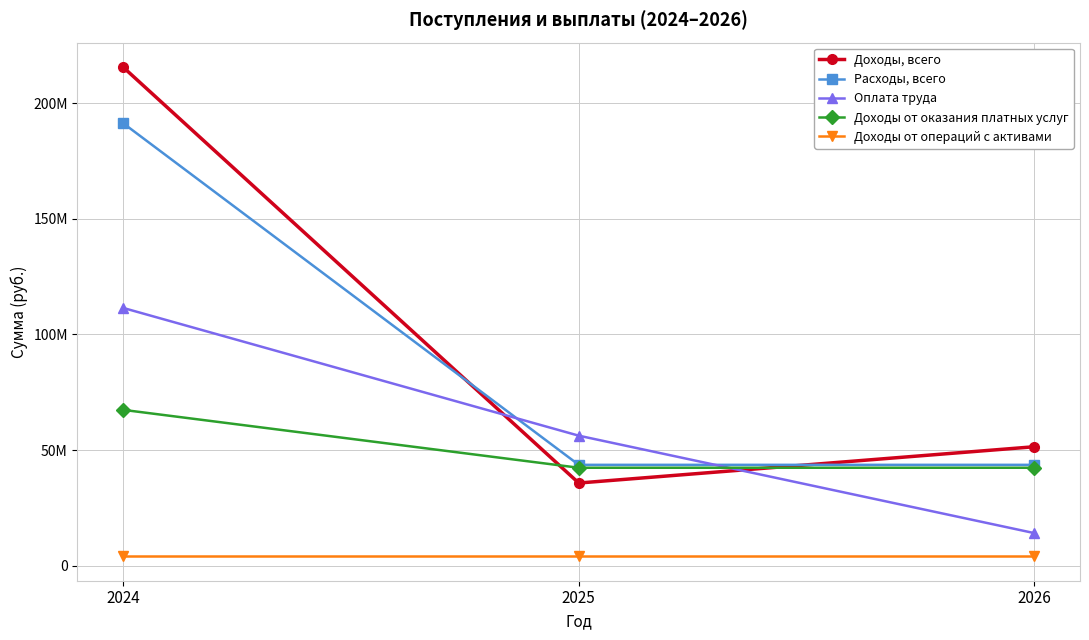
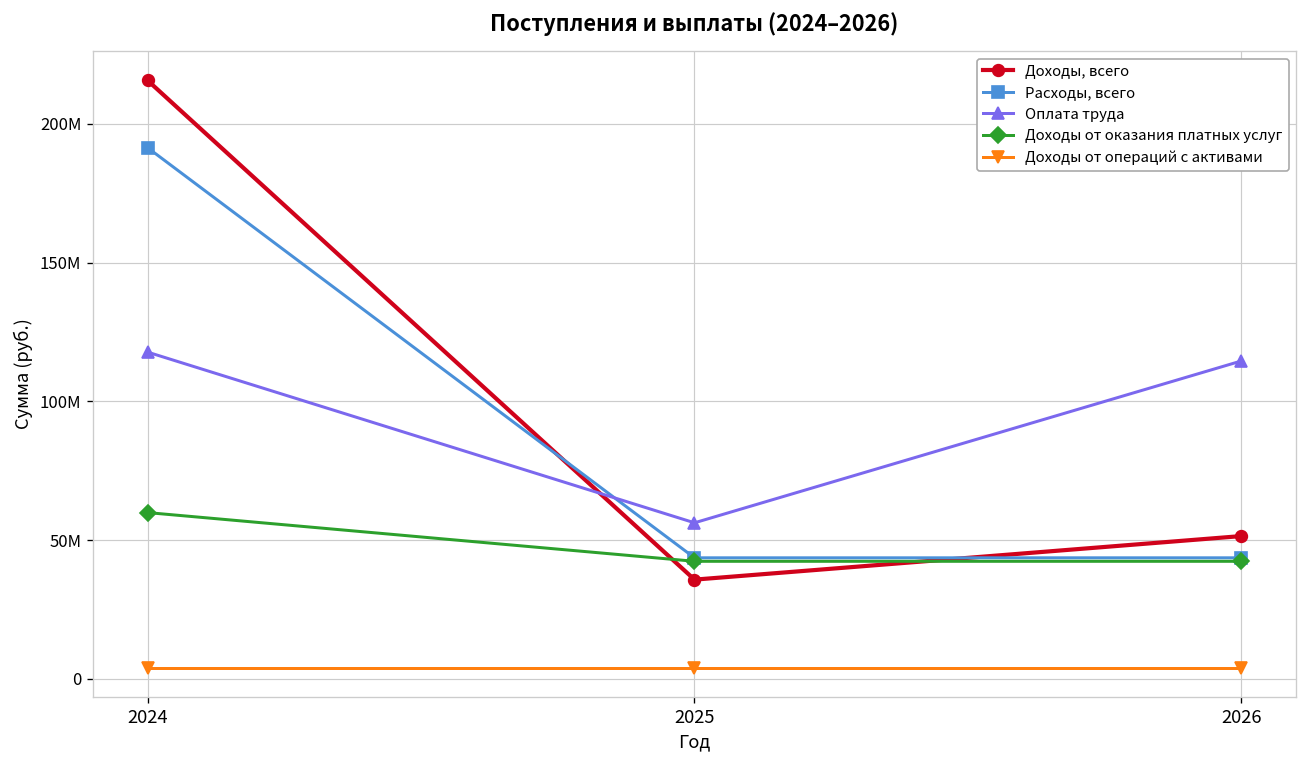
Оплата труда, 2024: 111000000 -> 118000000
Доходы от оказания платных услуг, 2024: 67000000 -> 60000000
Оплата труда, 2026: 14000000 -> 115000000
